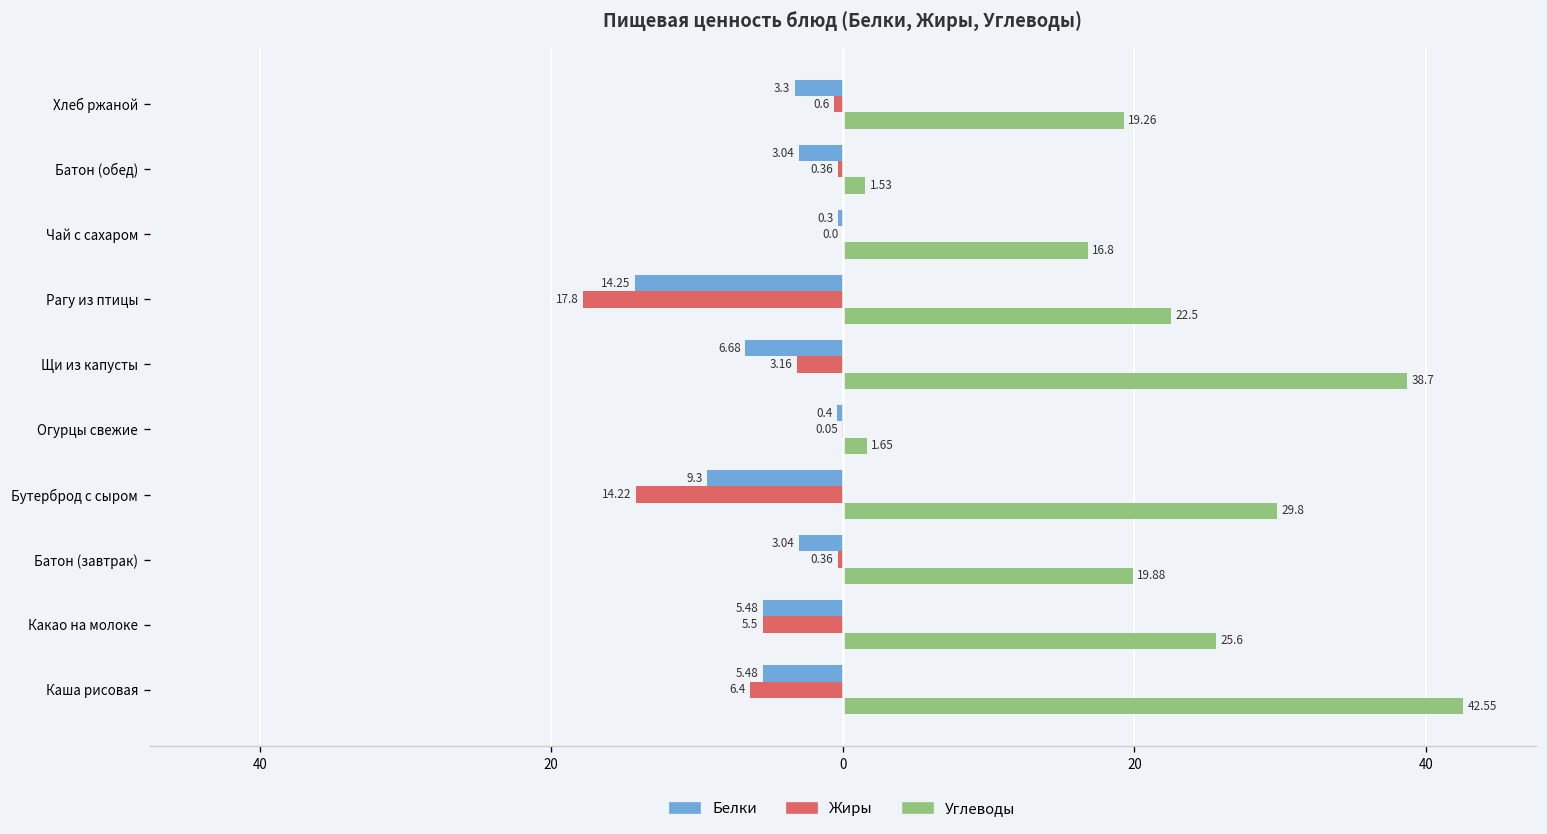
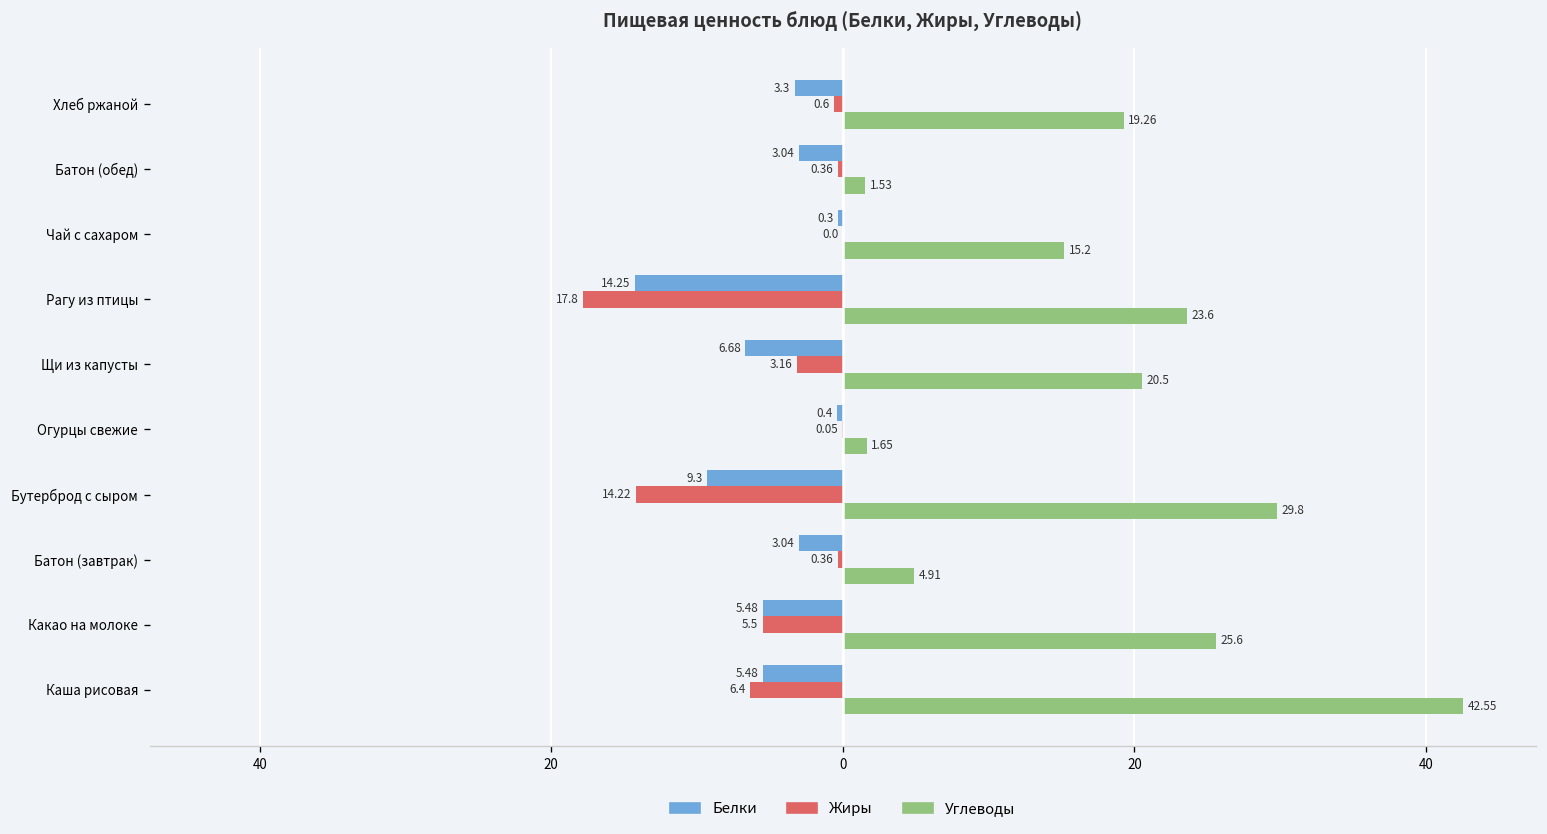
Углеводы, Чай с сахаром: 16.8 -> 15.2
Углеводы, Рагу из птицы: 22.5 -> 23.6
Углеводы, Щи из капусты: 38.7 -> 20.5
Углеводы, Батон (завтрак): 19.88 -> 4.91
